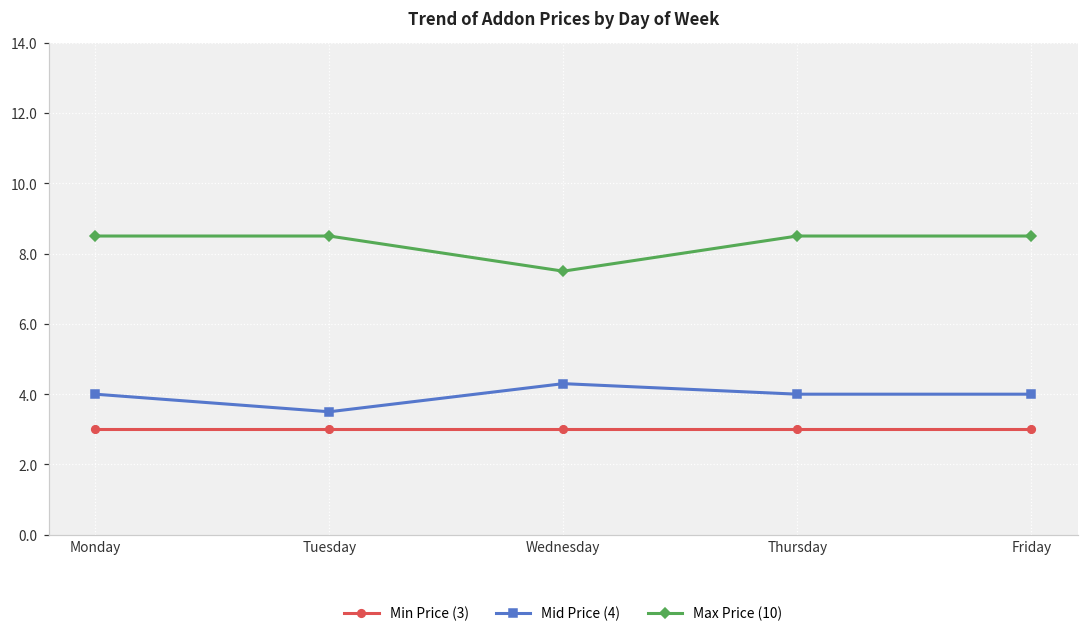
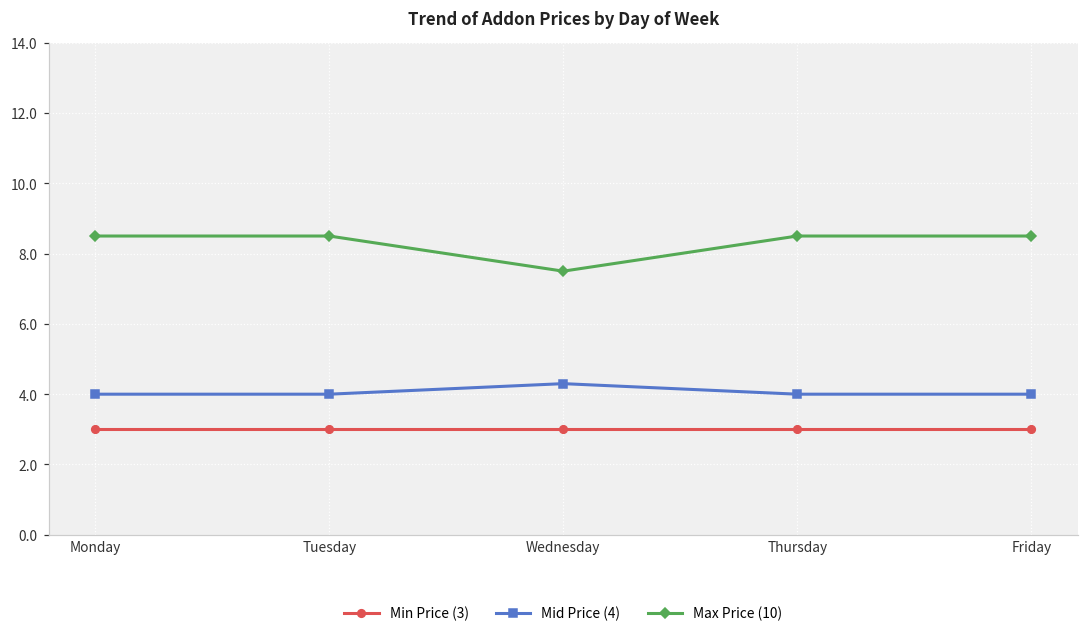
Mid Price (4), Tuesday: 3.5 -> 4.0
